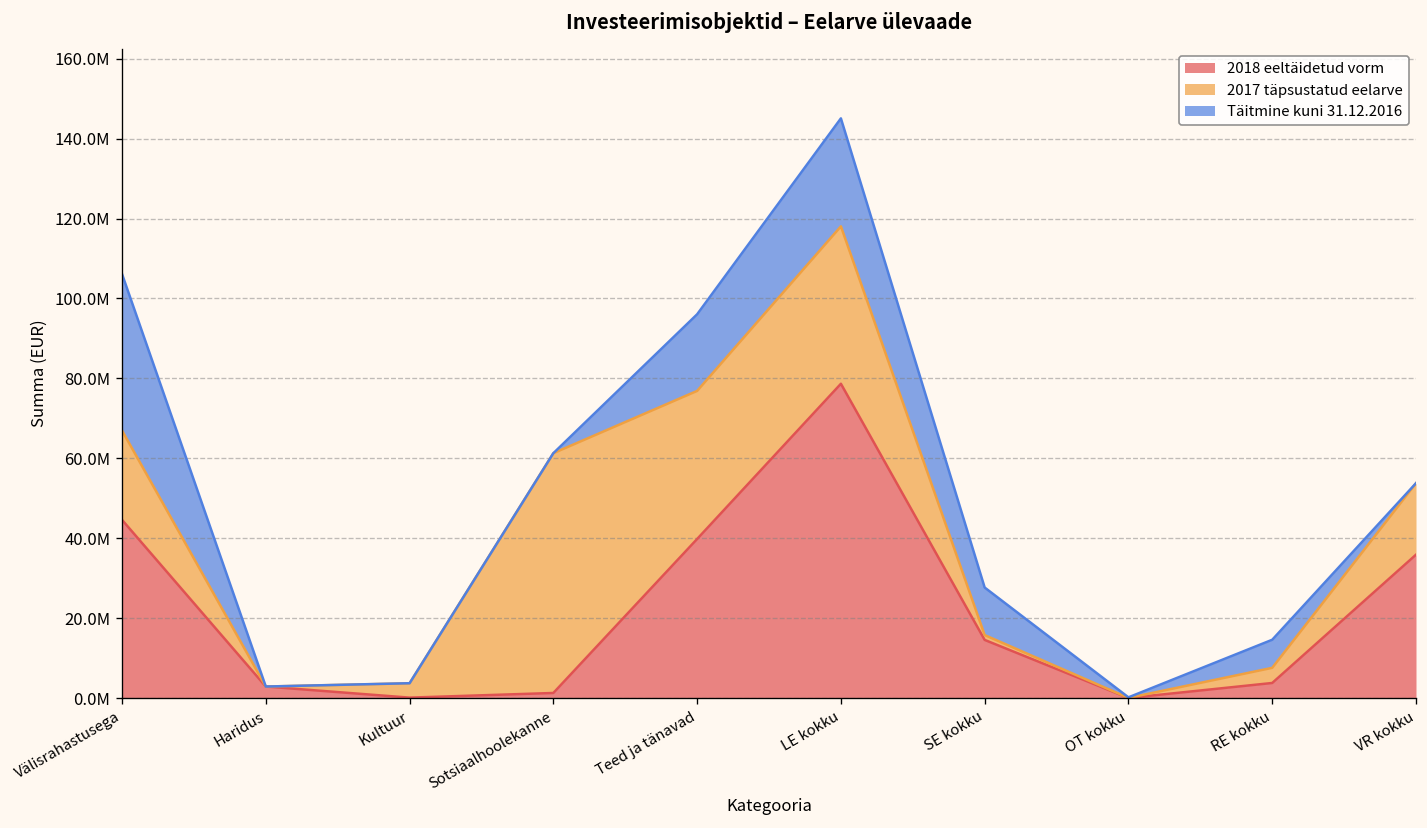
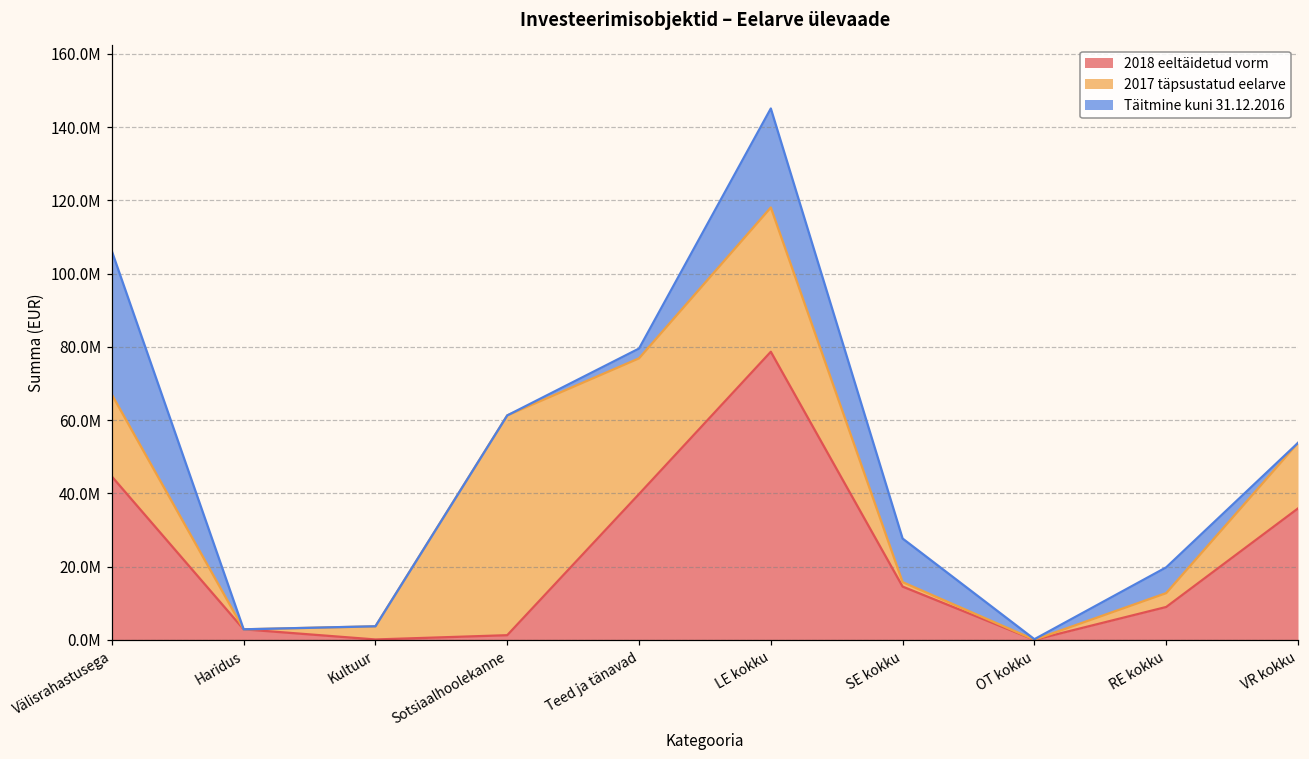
Täitmine kuni 31.12.2016, Teed ja tänavad: 19000000 -> 3000000
2018 eeltäidetud vorm, RE kokku: 4000000 -> 9000000
